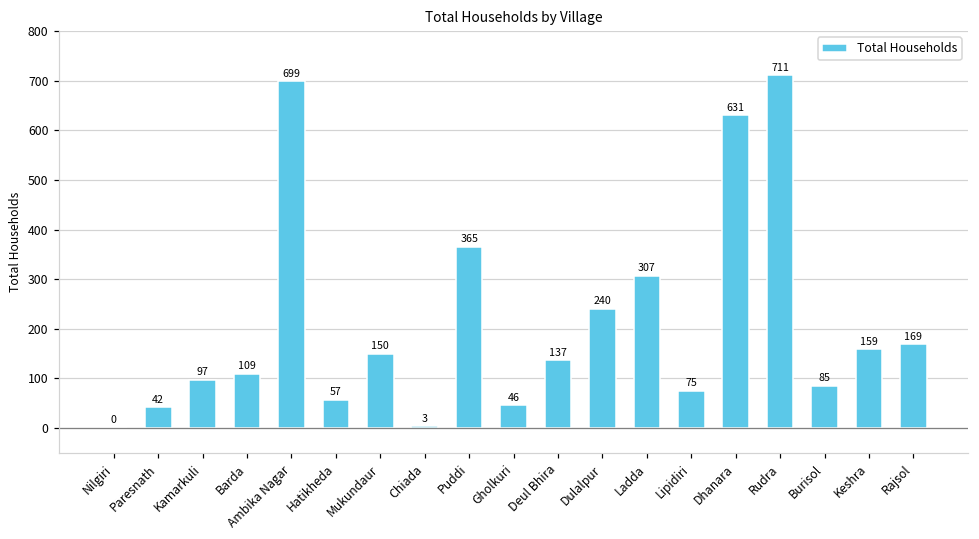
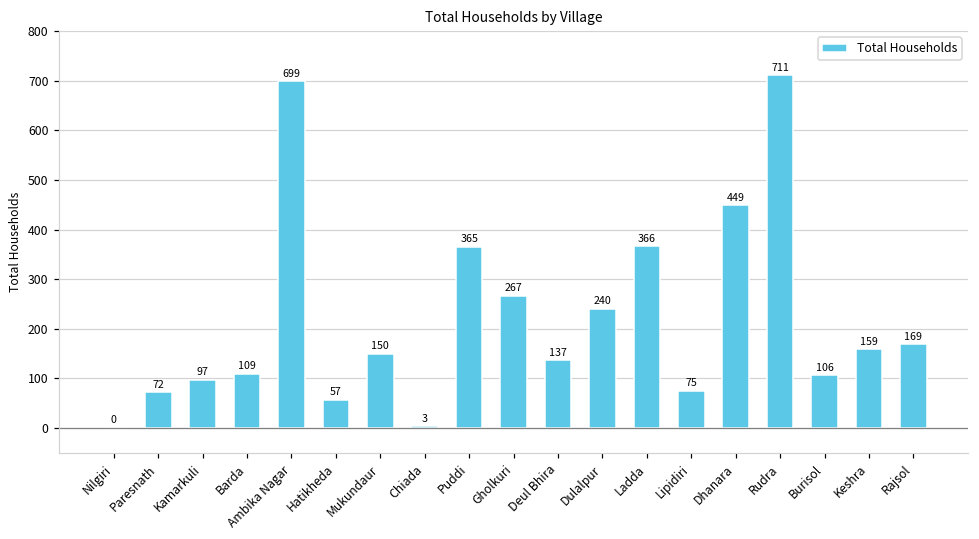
Paresnath: 42 -> 72
Gholkuri: 46 -> 267
Ladda: 307 -> 366
Dhanara: 631 -> 449
Burisol: 85 -> 106
